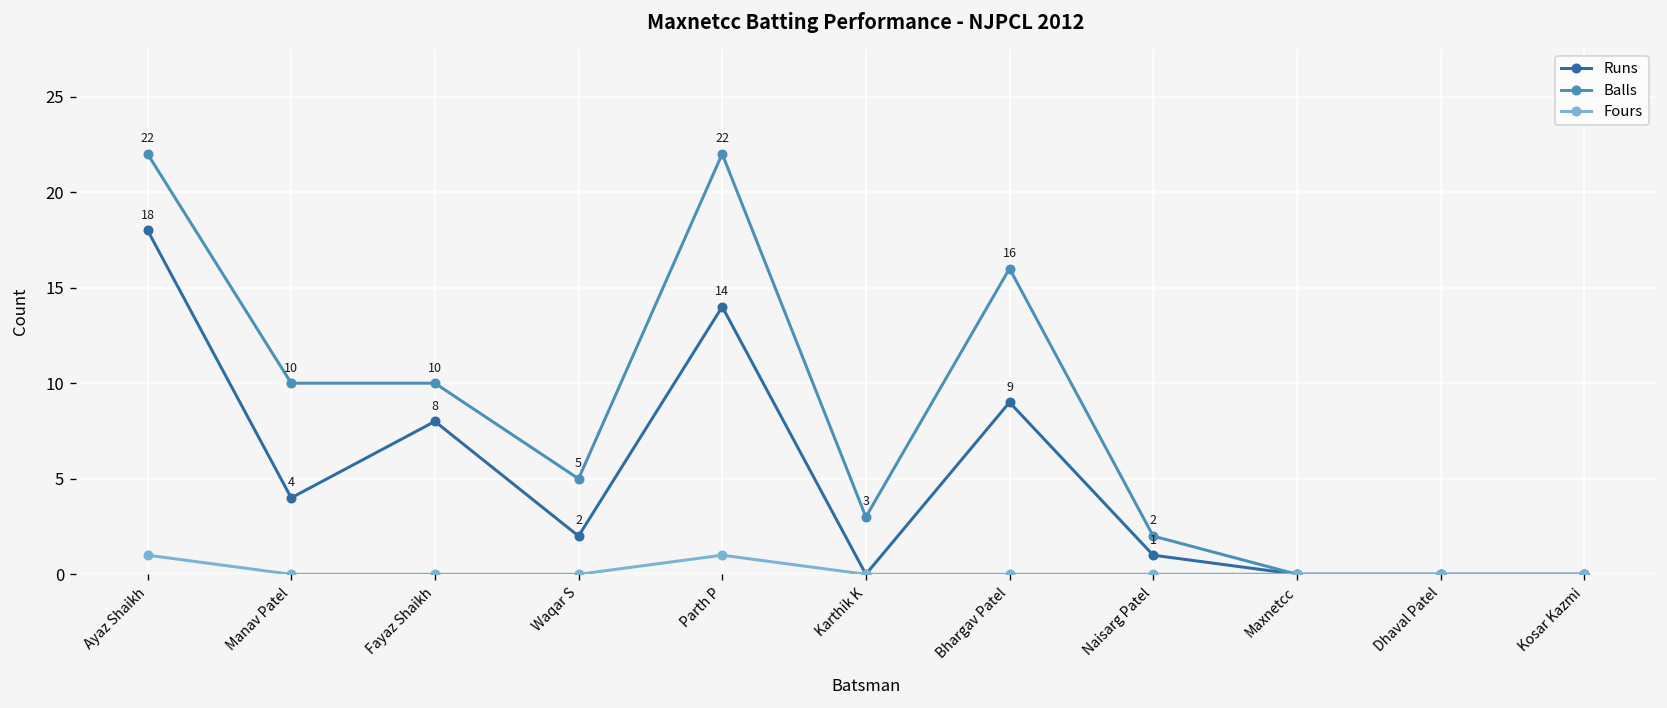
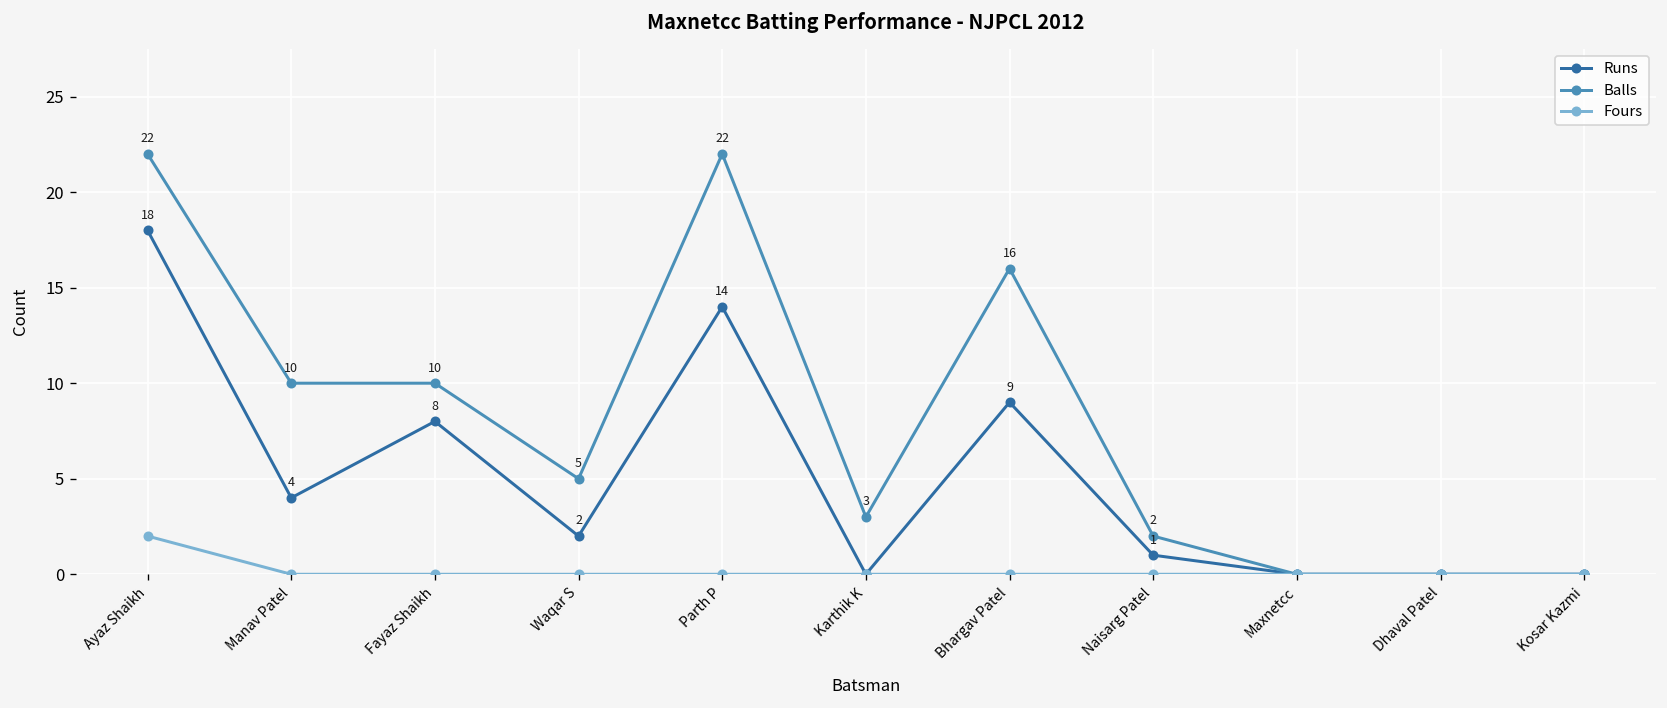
Fours, Ayaz Shaikh: 1 -> 2
Fours, Parth P: 1 -> 0
